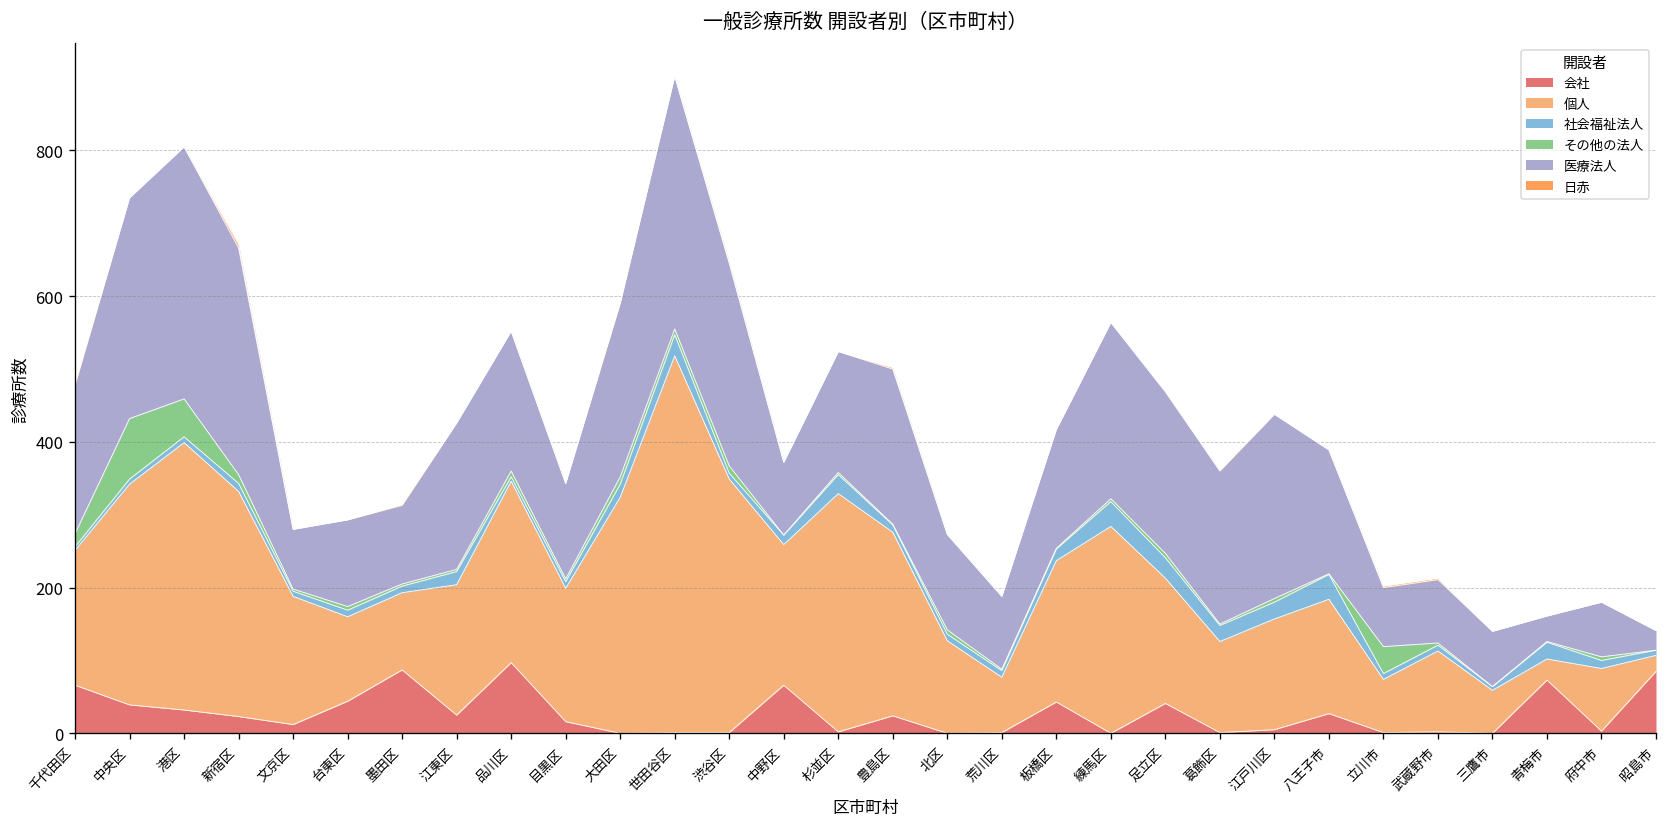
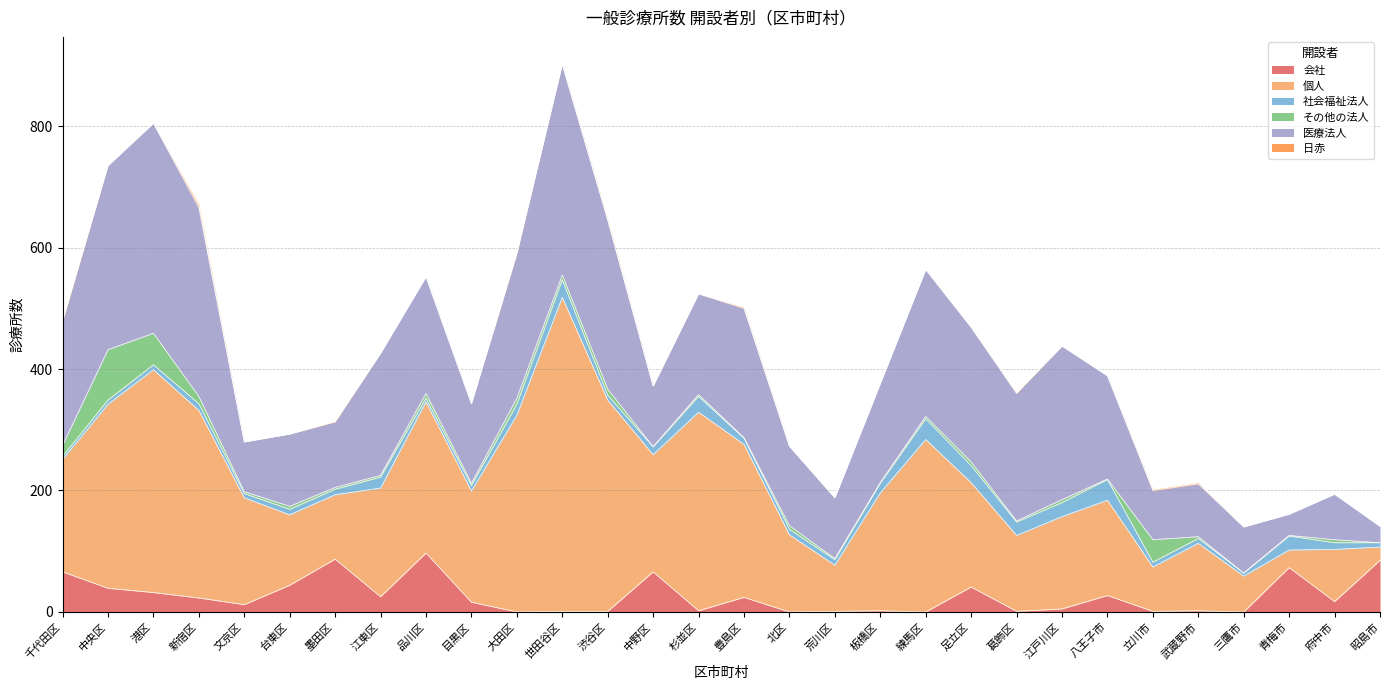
会社, 板橋区: 40 -> 0
会社, 府中市: 0 -> 20
